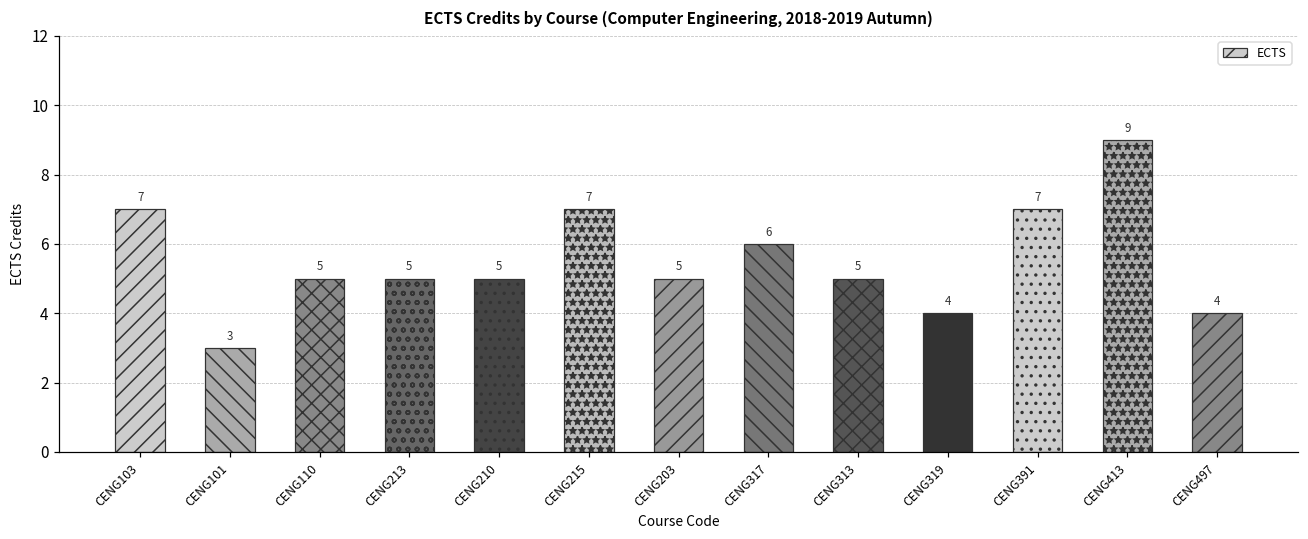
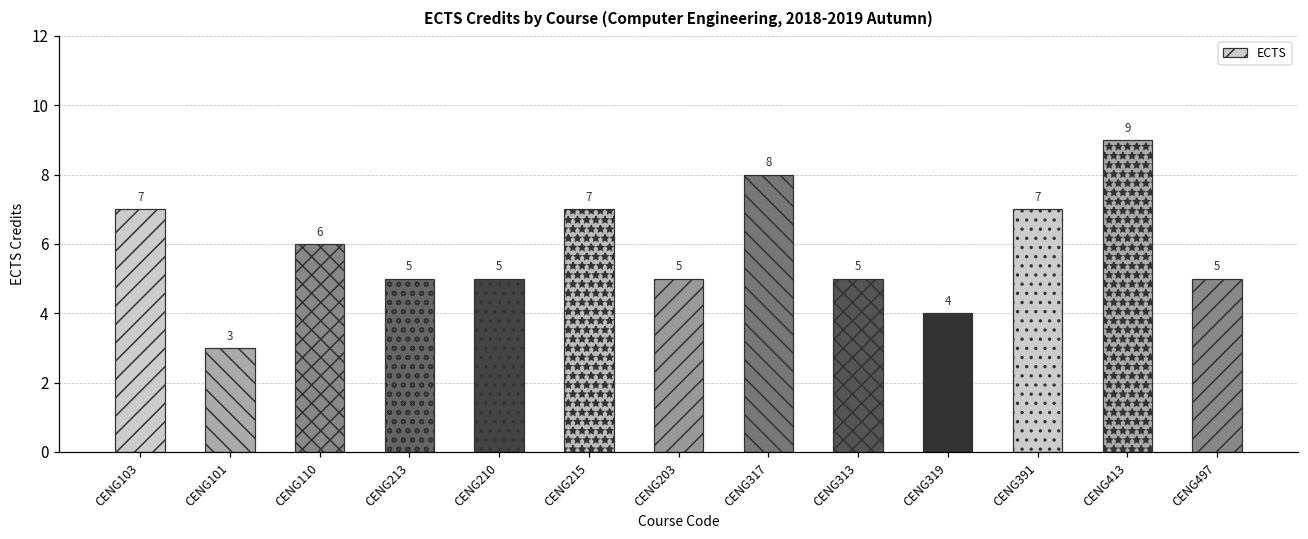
CENG110: 5 -> 6
CENG317: 6 -> 8
CENG497: 4 -> 5
